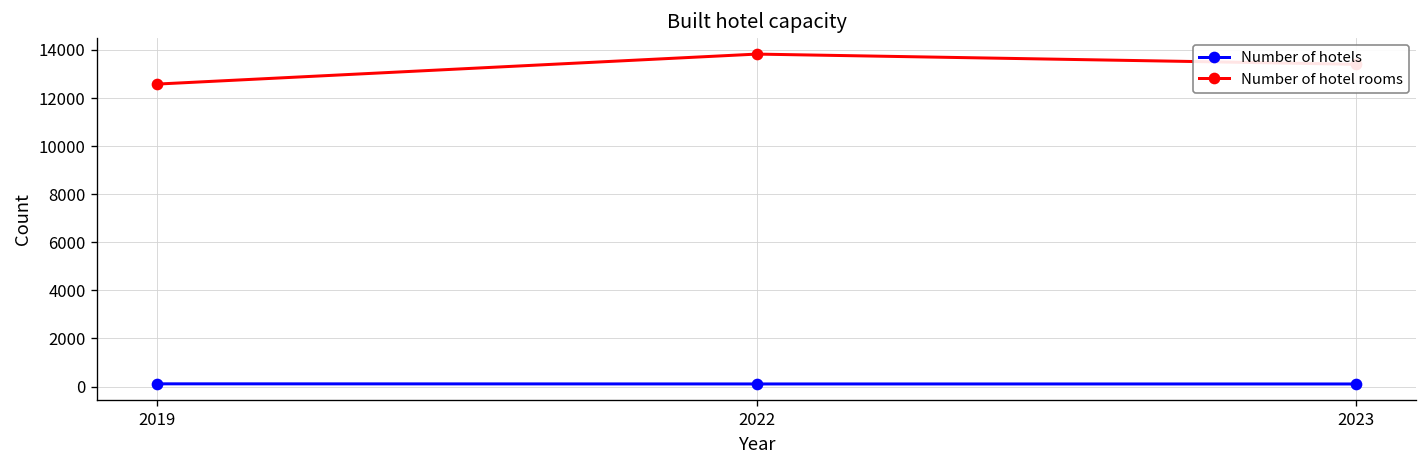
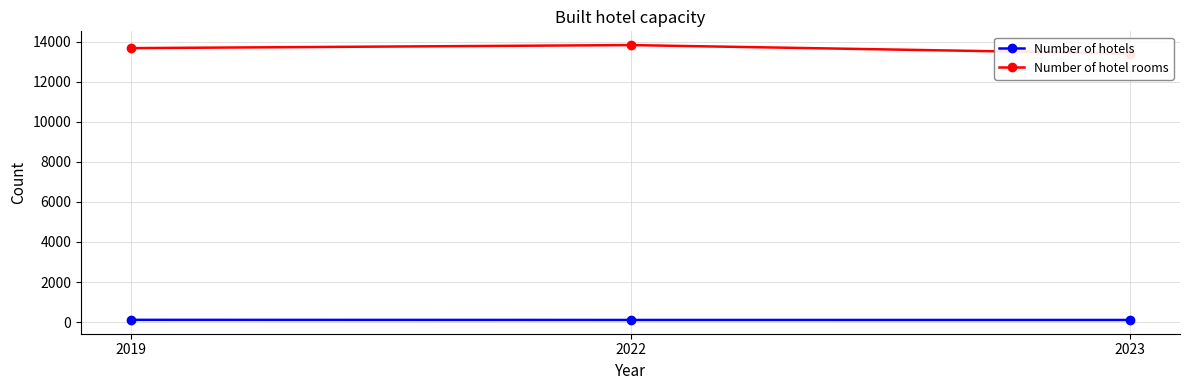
Number of hotel rooms, 2019: 12600 -> 13700
